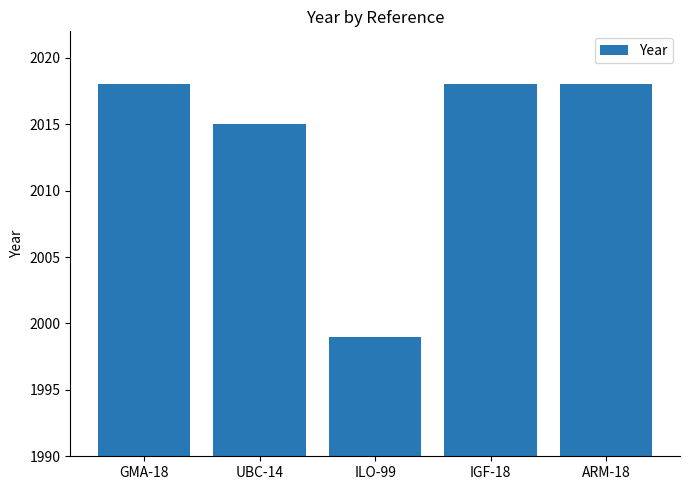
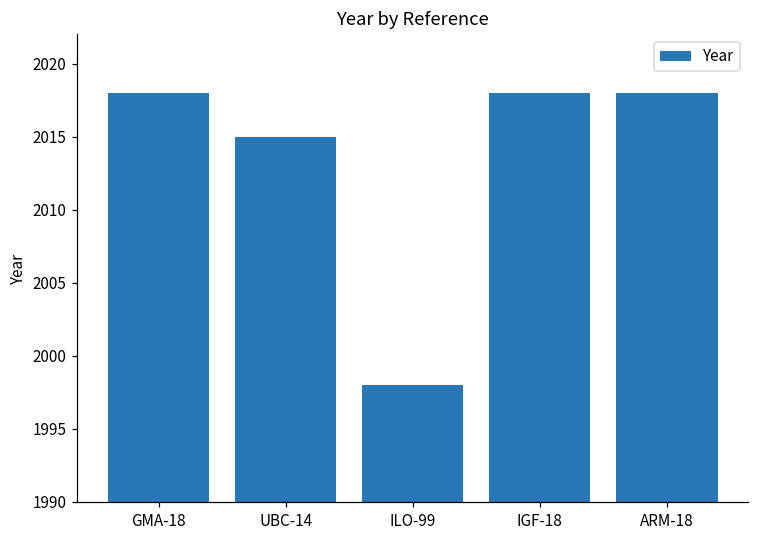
ILO-99: 1999 -> 1998
